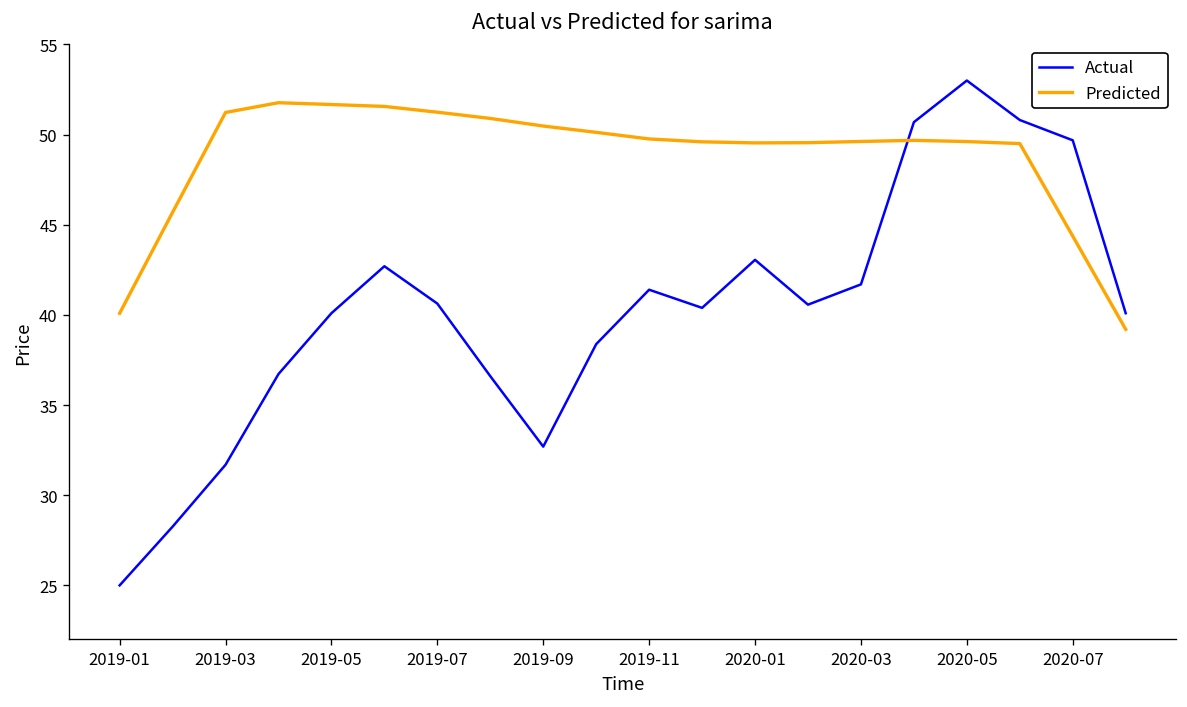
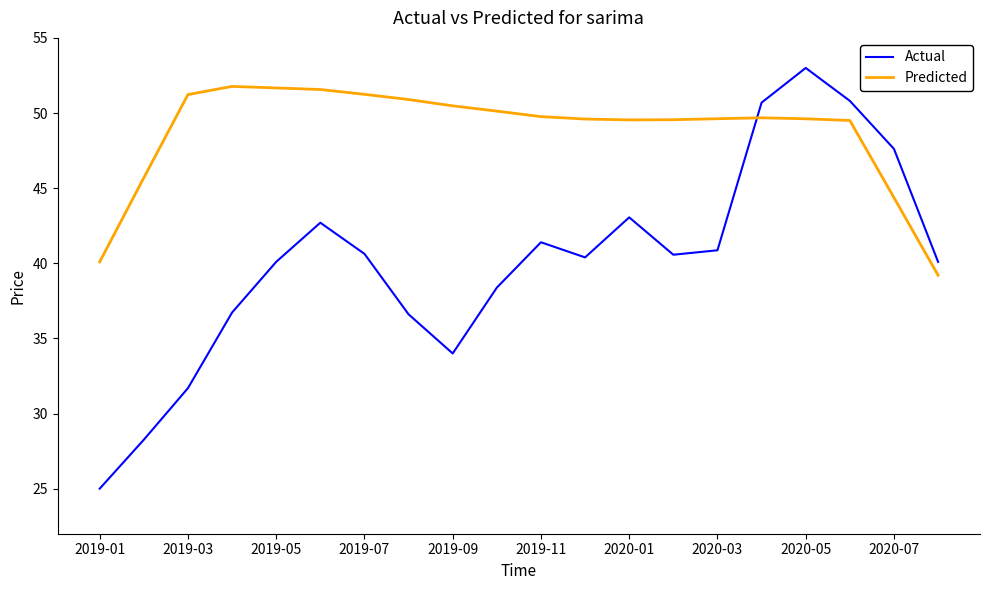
Actual, 2019-09: 32.7 -> 34.0
Actual, 2020-03: 41.7 -> 40.9
Actual, 2020-07: 49.7 -> 47.6
